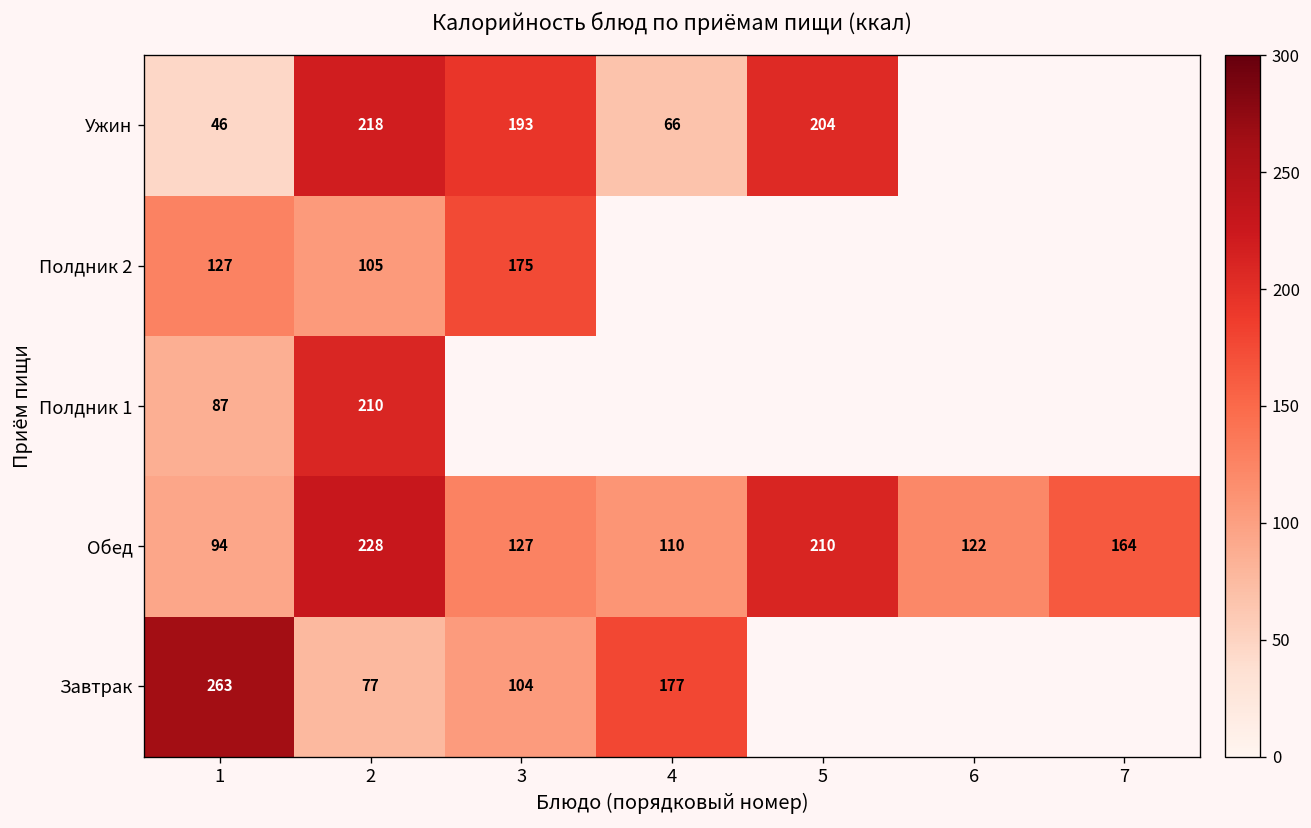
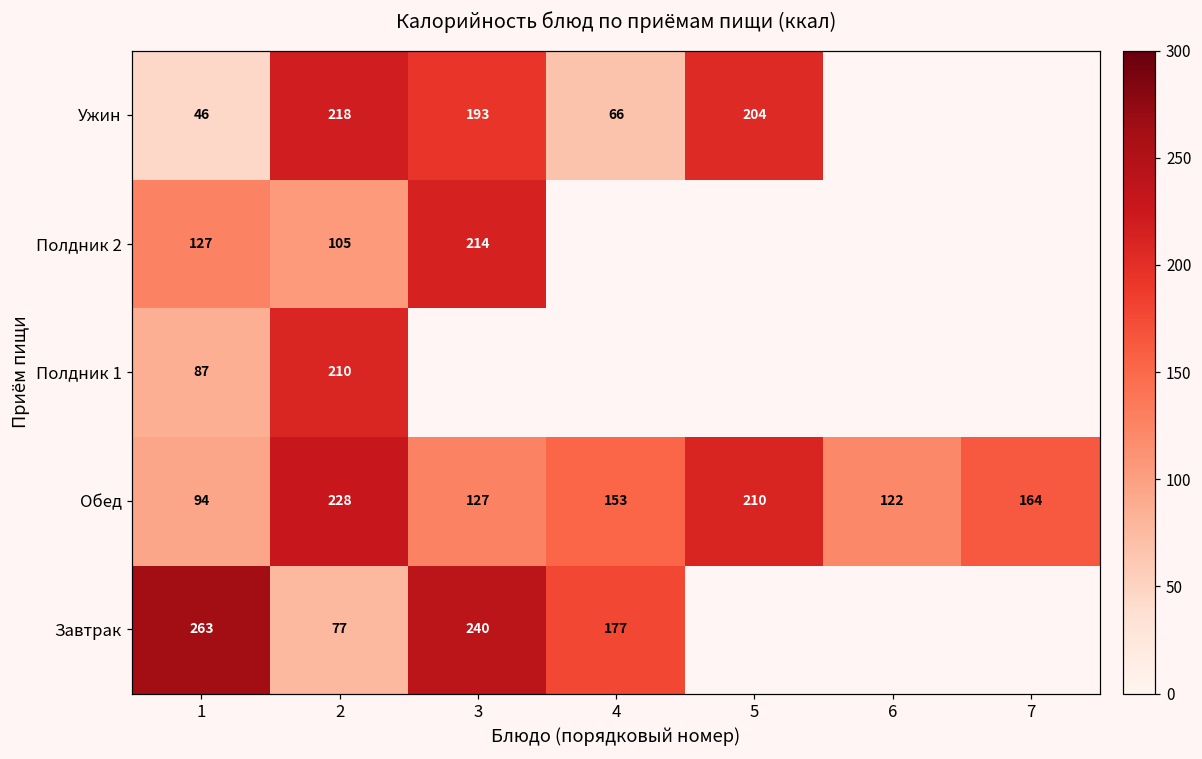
Полдник 2, 3: 175 -> 214
Обед, 4: 110 -> 153
Завтрак, 3: 104 -> 240
